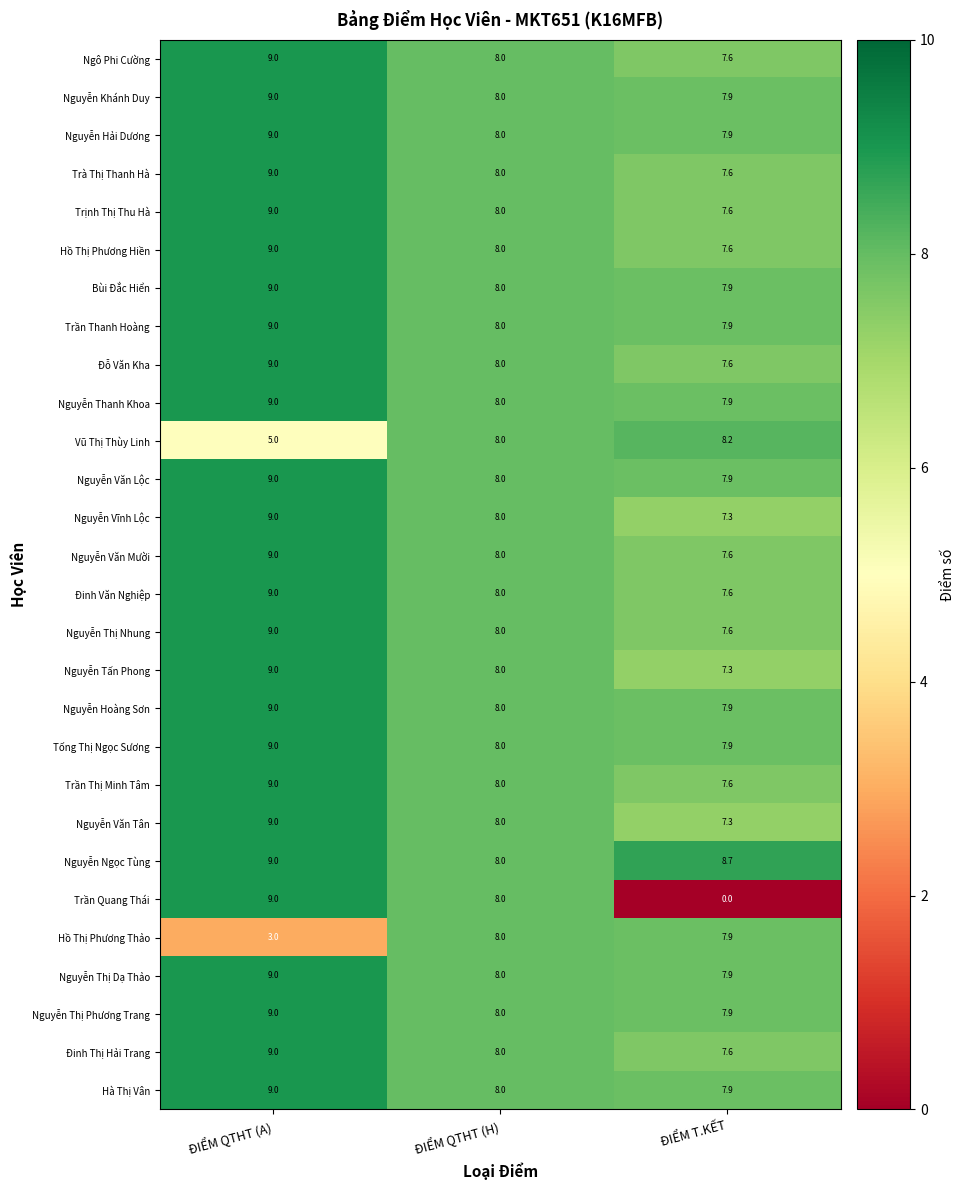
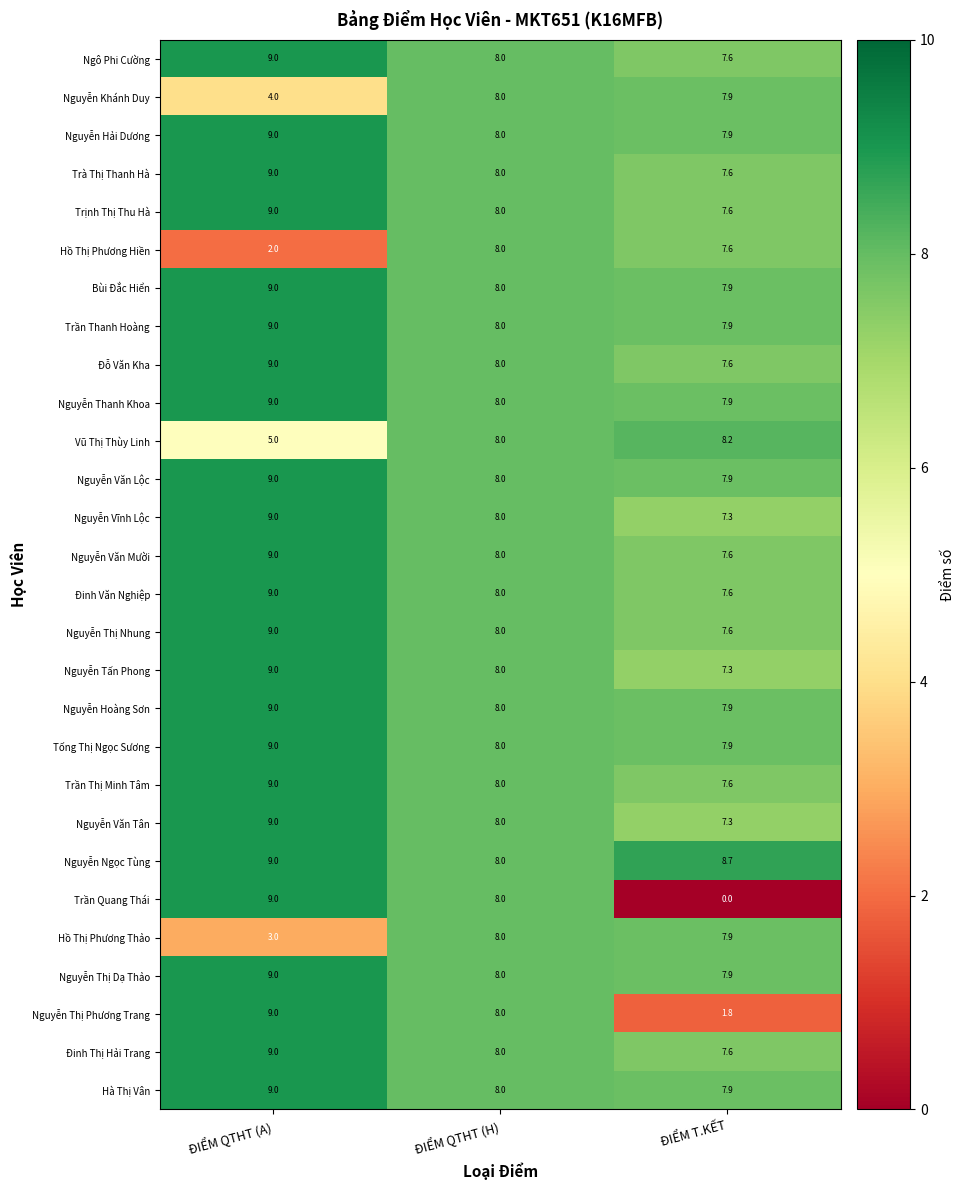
Nguyễn Khánh Duy, ĐIỂM QTHT (A): 9.0 -> 4.0
Hồ Thị Phương Hiền, ĐIỂM QTHT (A): 9.0 -> 2.0
Nguyễn Thị Phương Trang, ĐIỂM T.KẾT: 7.9 -> 1.8
